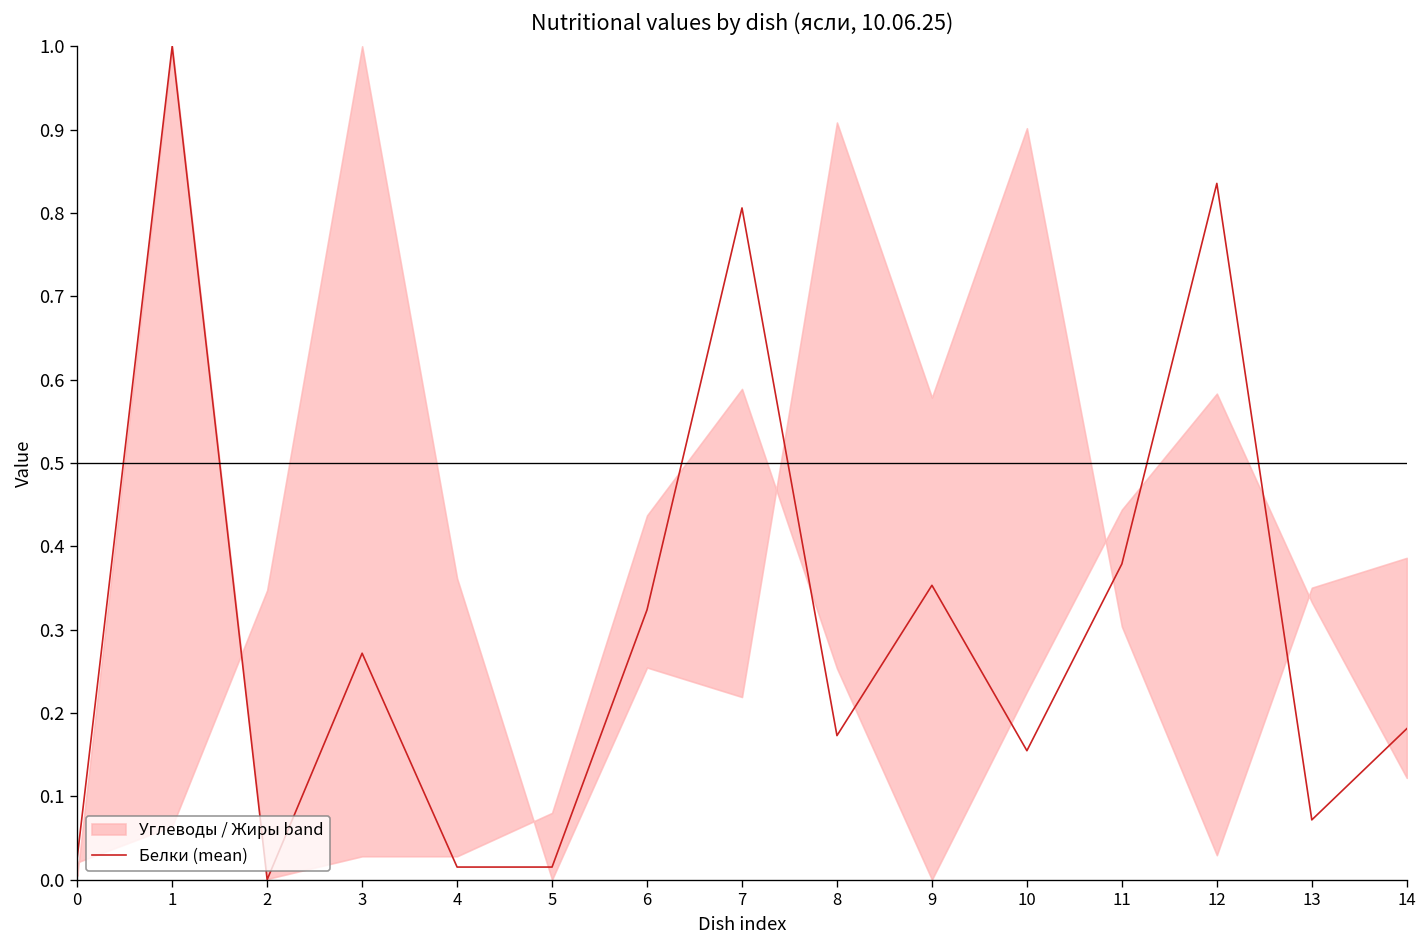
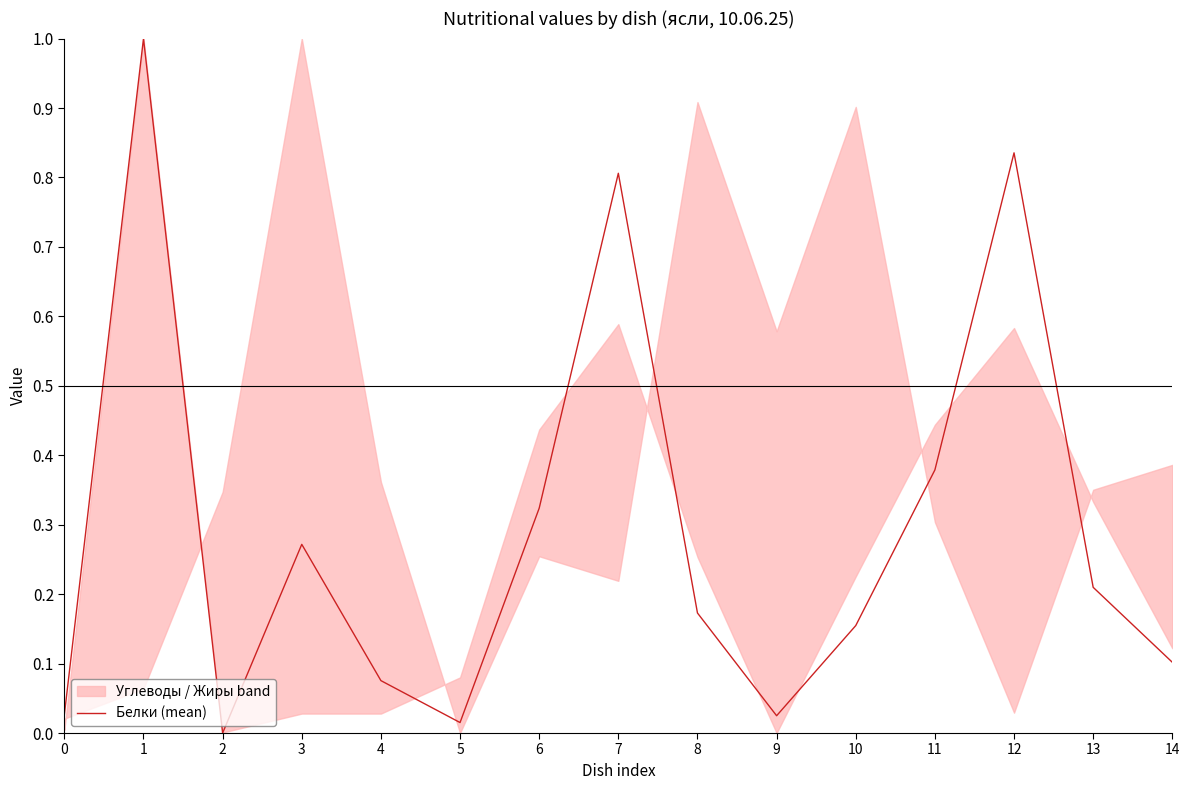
Белки (mean), 4: 0.02 -> 0.08
Белки (mean), 9: 0.35 -> 0.02
Белки (mean), 13: 0.07 -> 0.21
Белки (mean), 14: 0.18 -> 0.10
